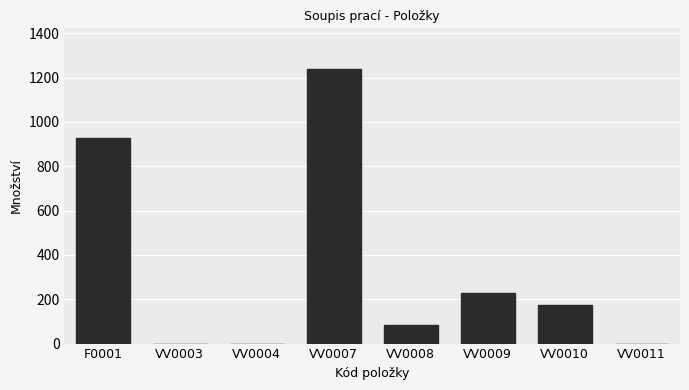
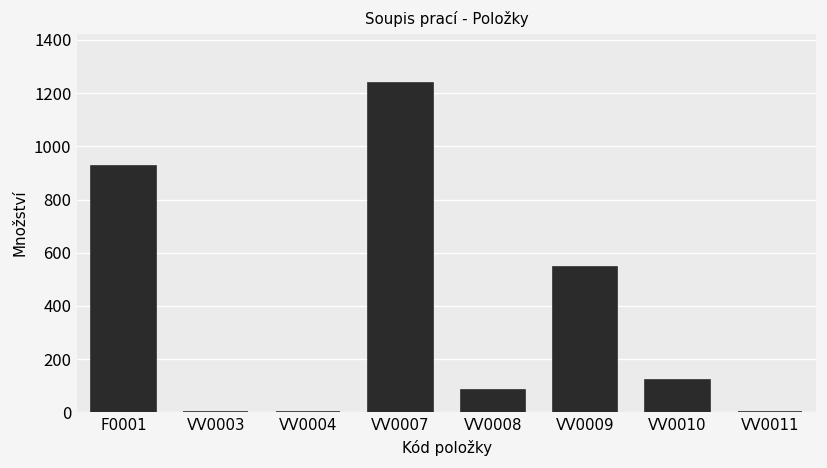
VV0009: 230 -> 550
VV0010: 170 -> 120
